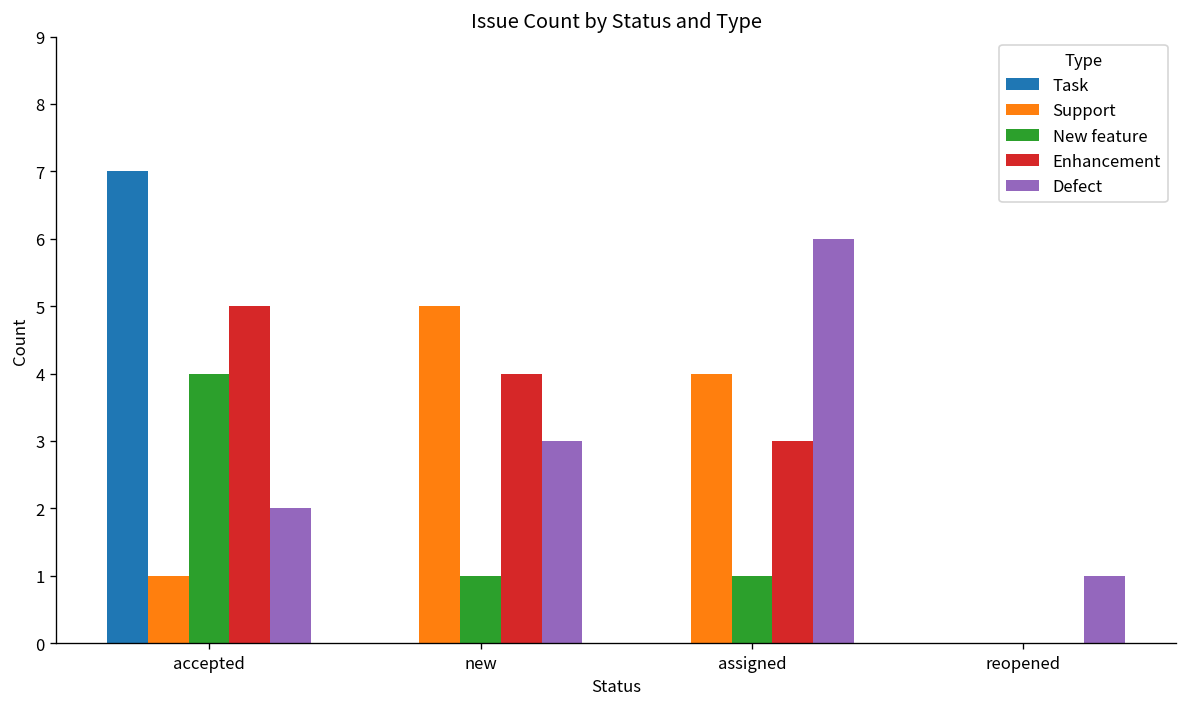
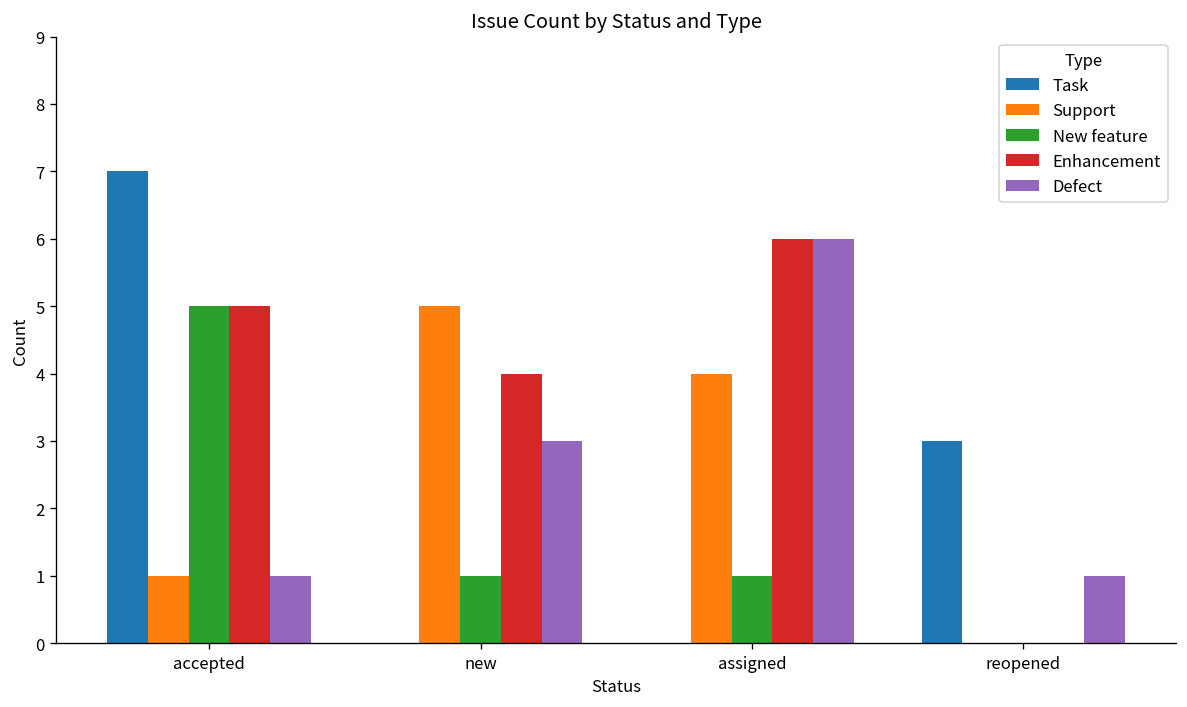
New feature, accepted: 4 -> 5
Defect, accepted: 2 -> 1
Enhancement, assigned: 3 -> 6
Task, reopened: 0 -> 3
